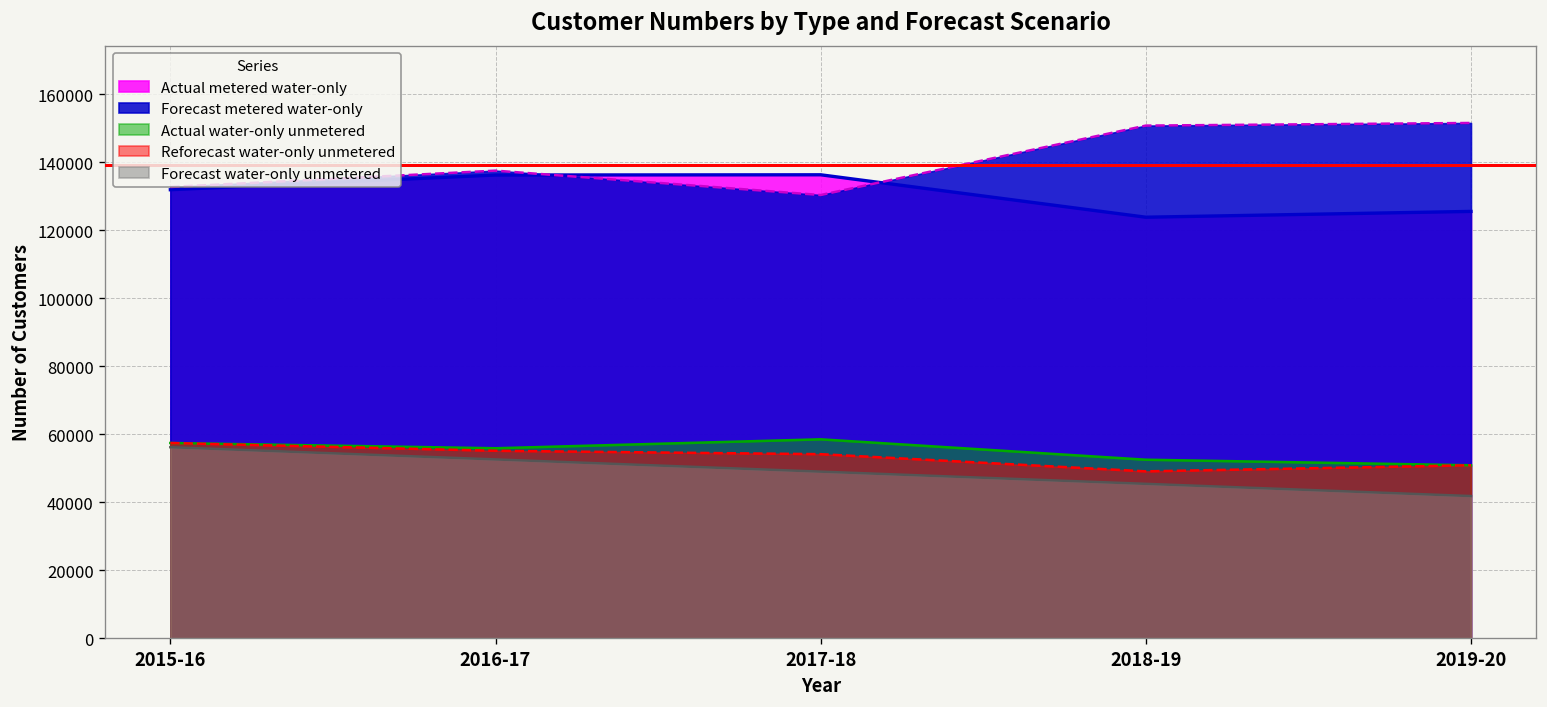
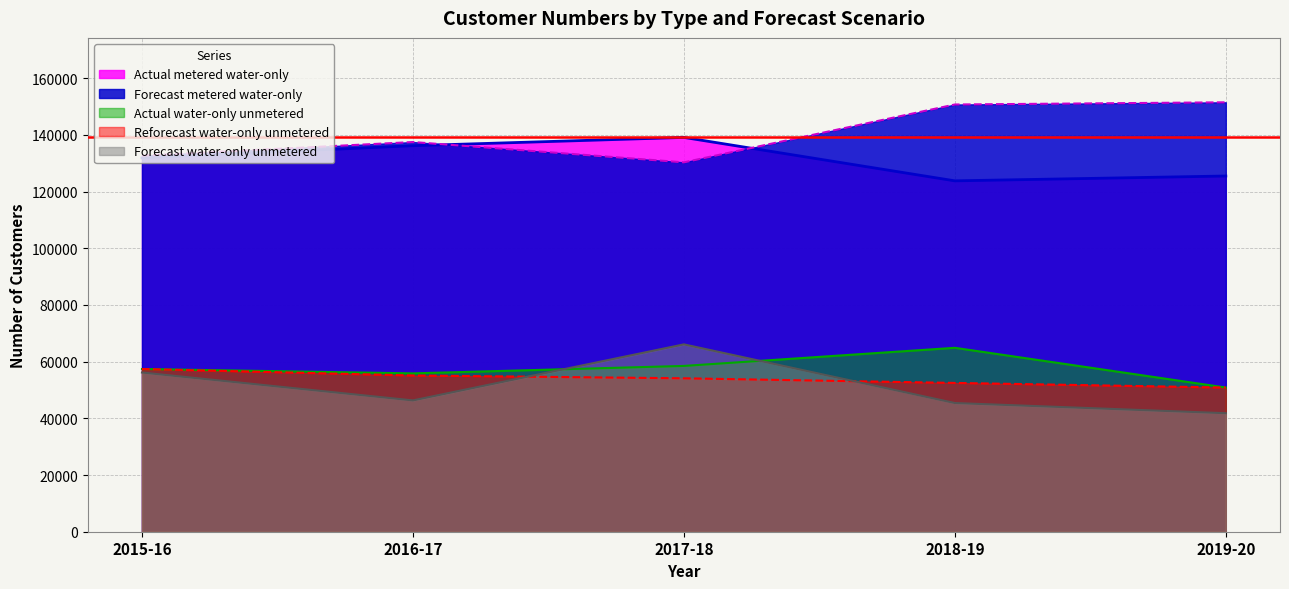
Forecast water-only unmetered, 2016-17: 53000 -> 46000
Actual metered water-only, 2017-18: 136000 -> 139000
Forecast water-only unmetered, 2017-18: 49000 -> 66000
Actual water-only unmetered, 2018-19: 52000 -> 65000
Reforecast water-only unmetered, 2018-19: 49000 -> 52000
